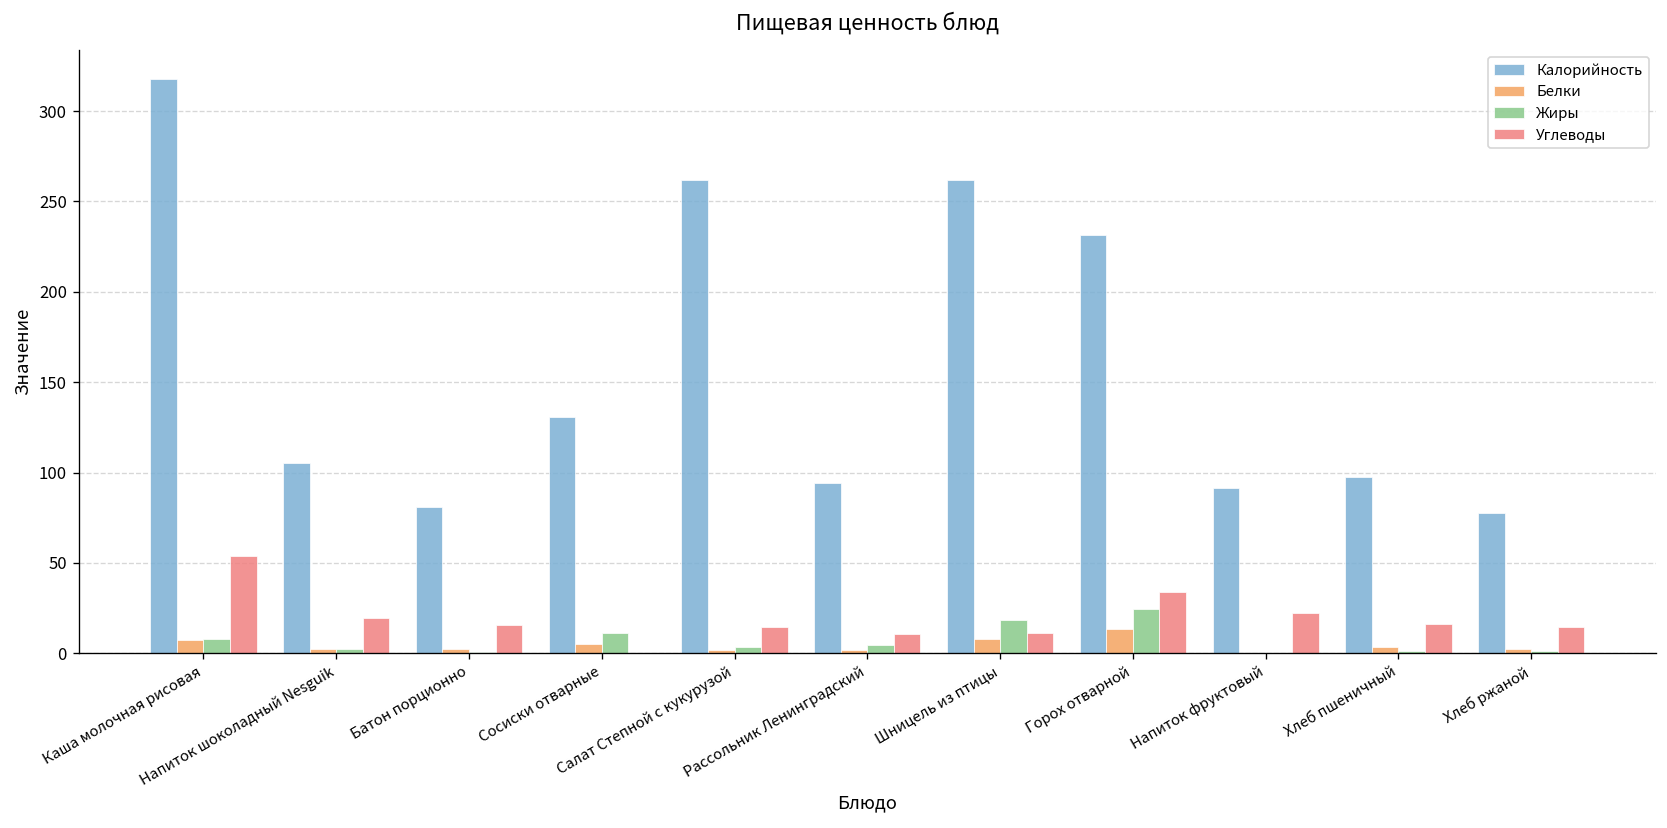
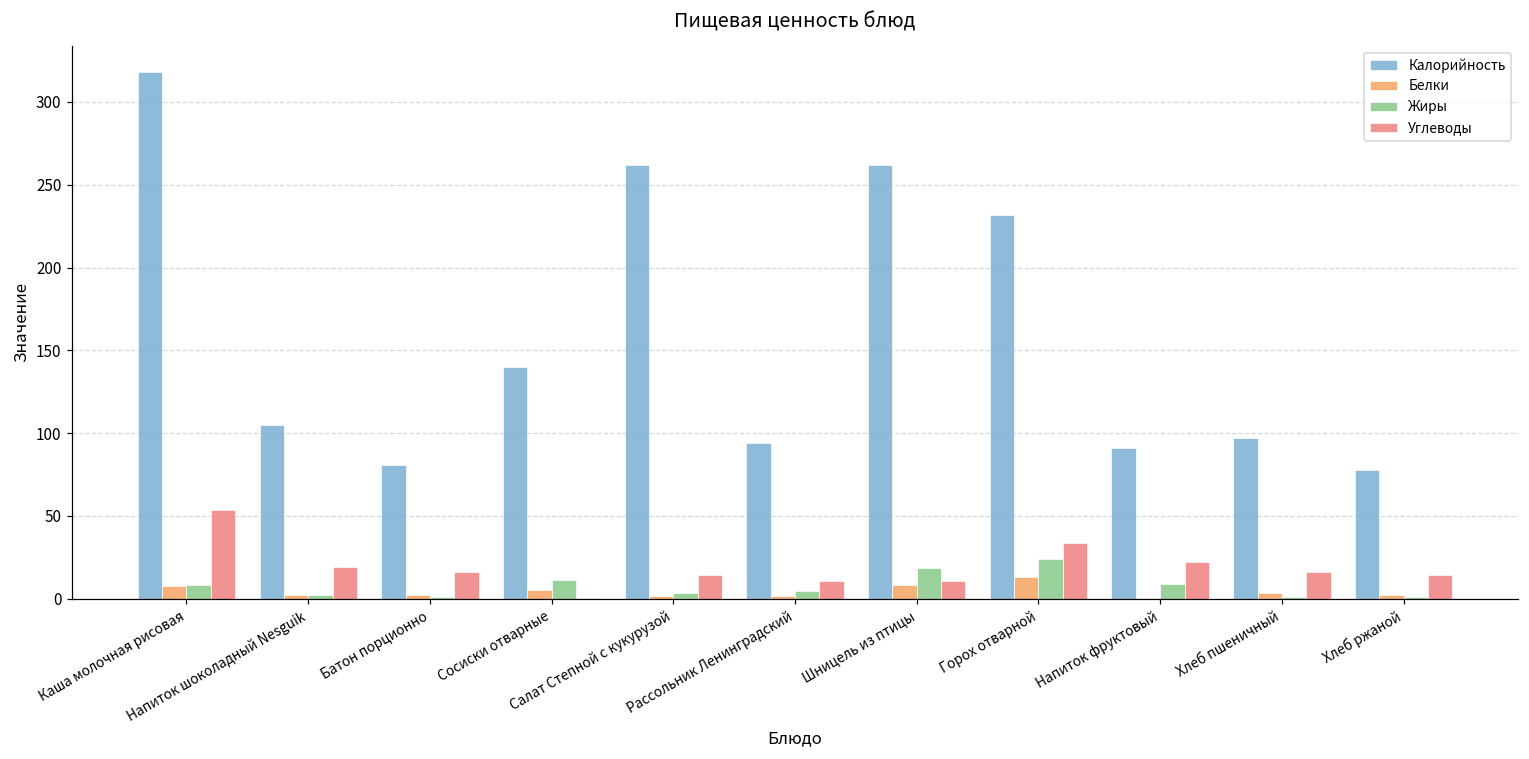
Калорийность, Сосиски отварные: 131 -> 140
Жиры, Напиток фруктовый: 0 -> 9
